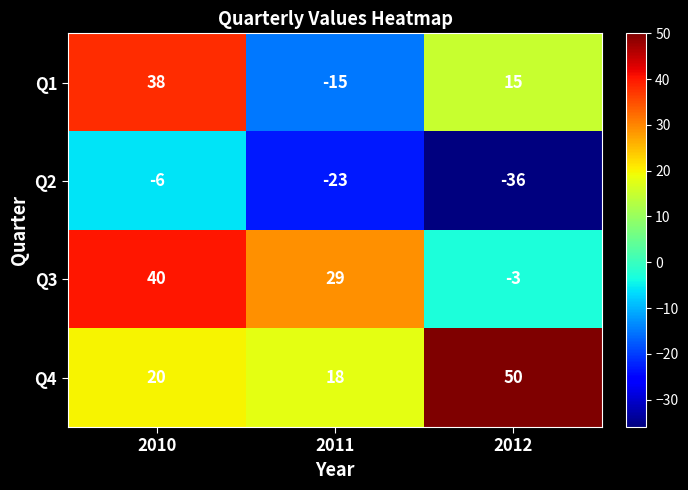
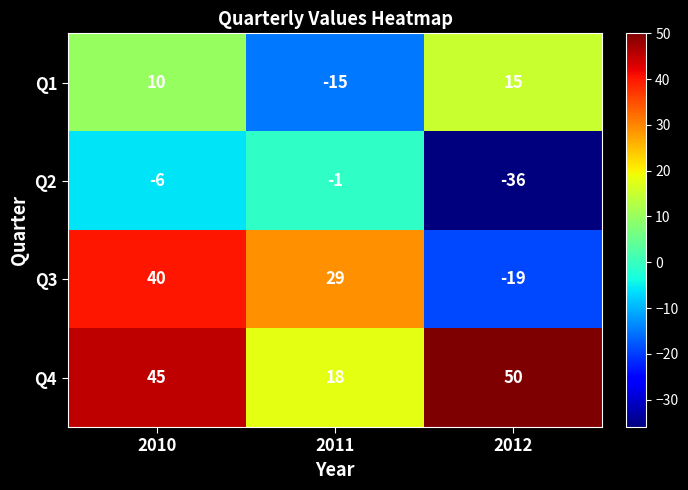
Q1, 2010: 38 -> 10
Q2, 2011: -23 -> -1
Q3, 2012: -3 -> -19
Q4, 2010: 20 -> 45
